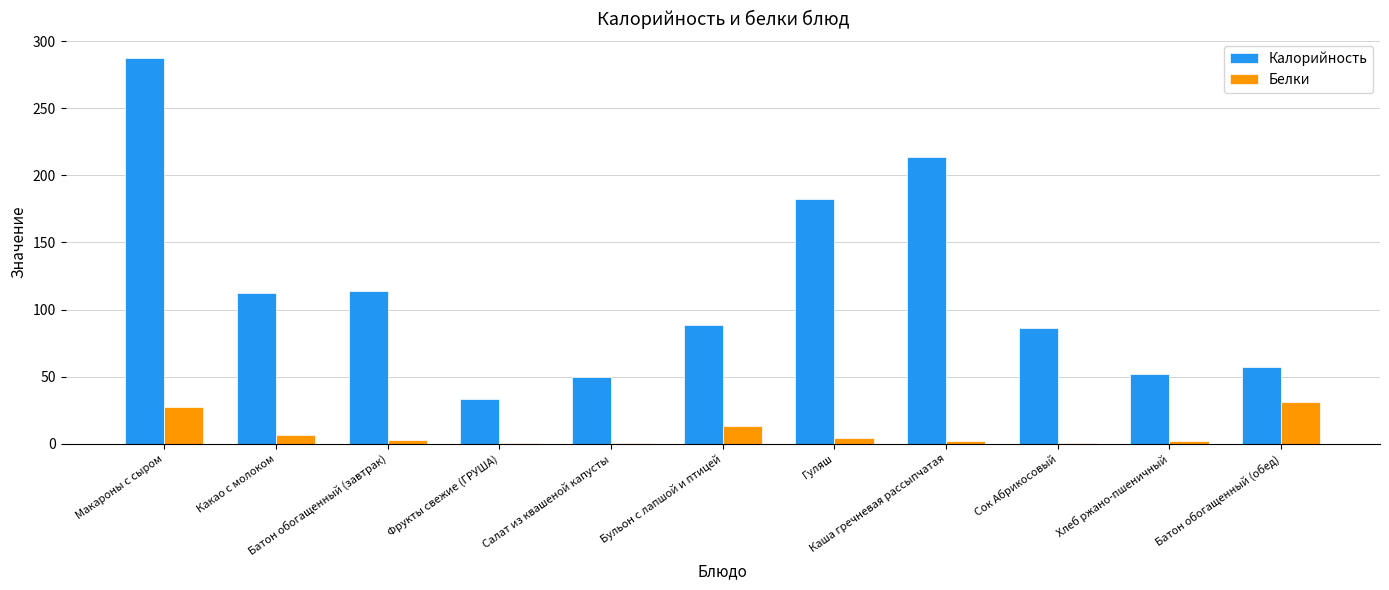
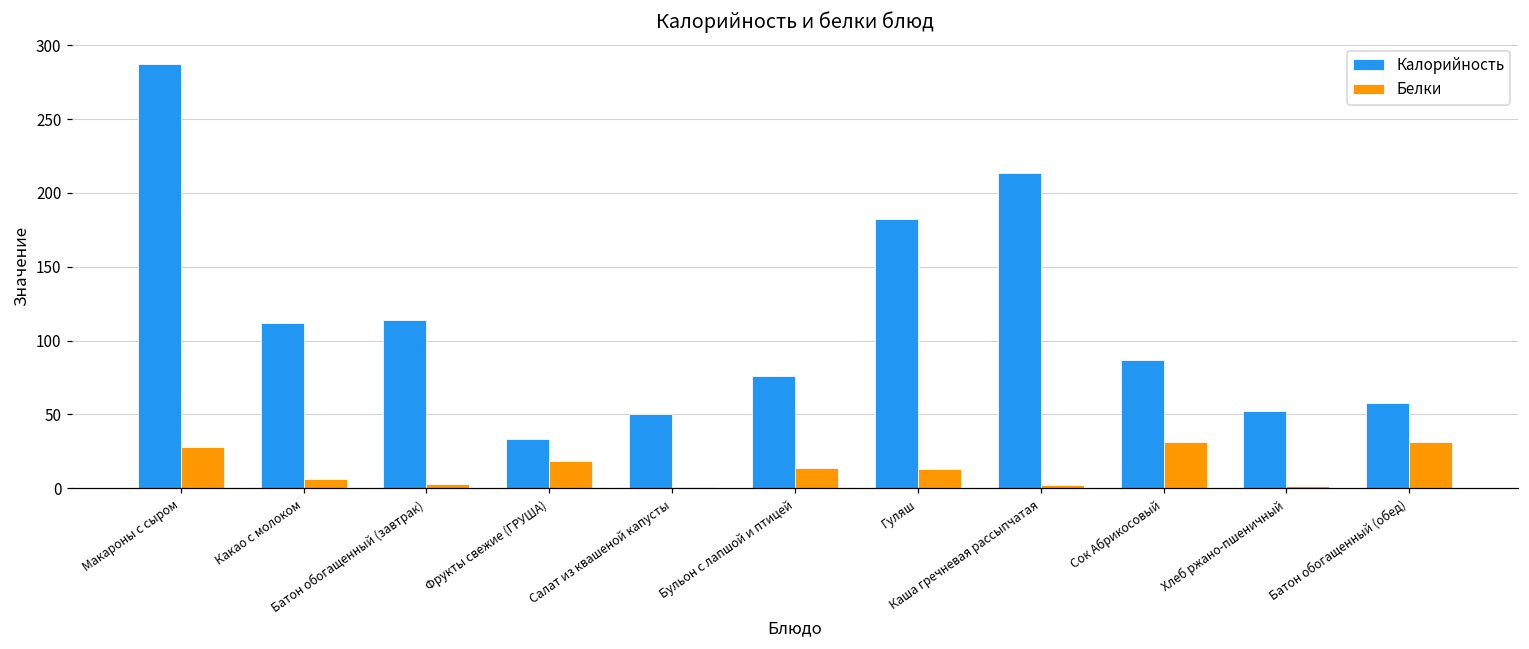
Белки, Фрукты свежие (ГРУША): 0 -> 19
Калорийность, Бульон с лапшой и птицей: 89 -> 76
Белки, Гуляш: 4 -> 13
Белки, Сок Абрикосовый: 1 -> 31
